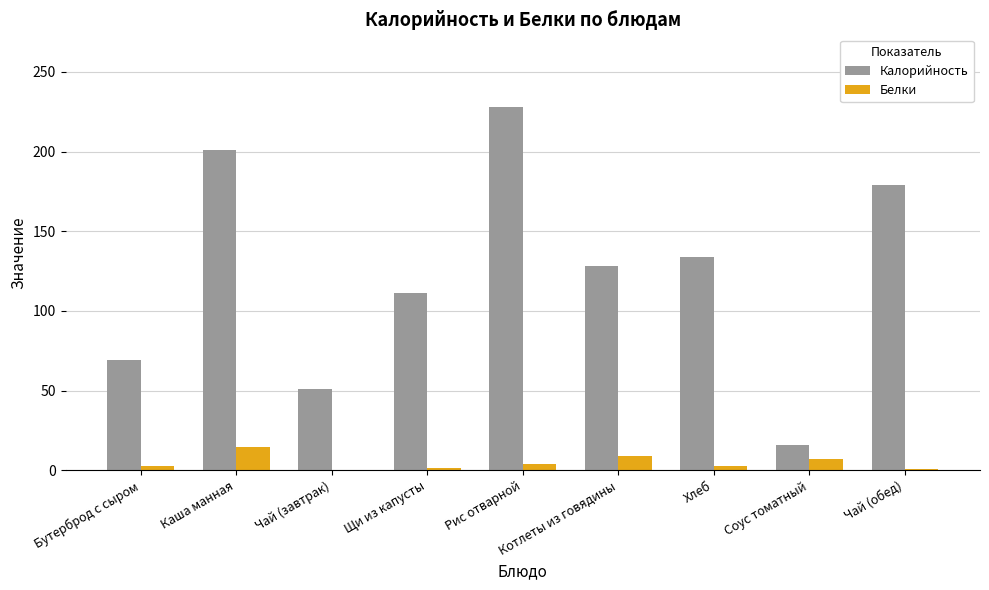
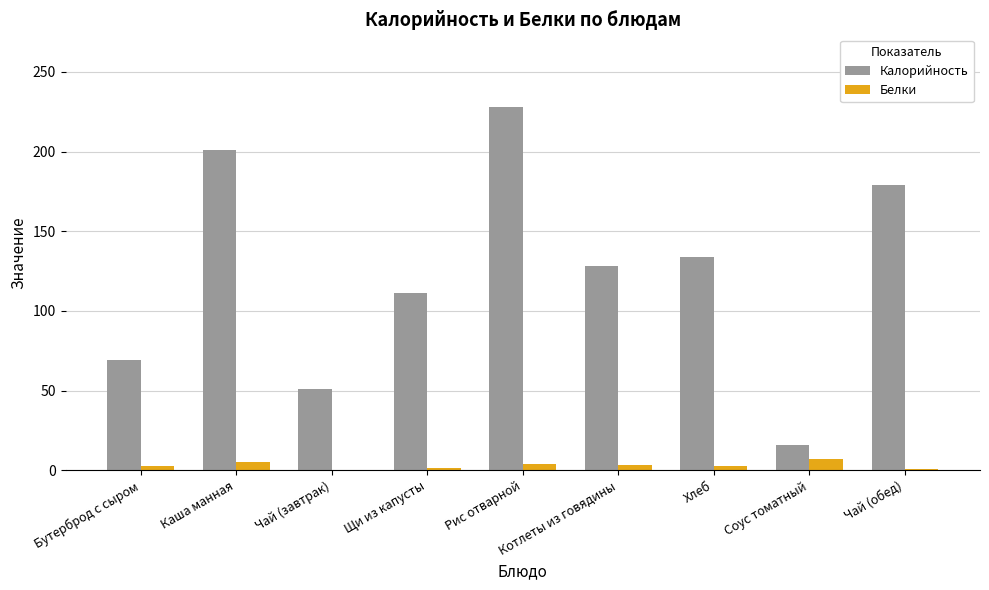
Белки, Каша манная: 14 -> 5
Белки, Котлеты из говядины: 9 -> 3
